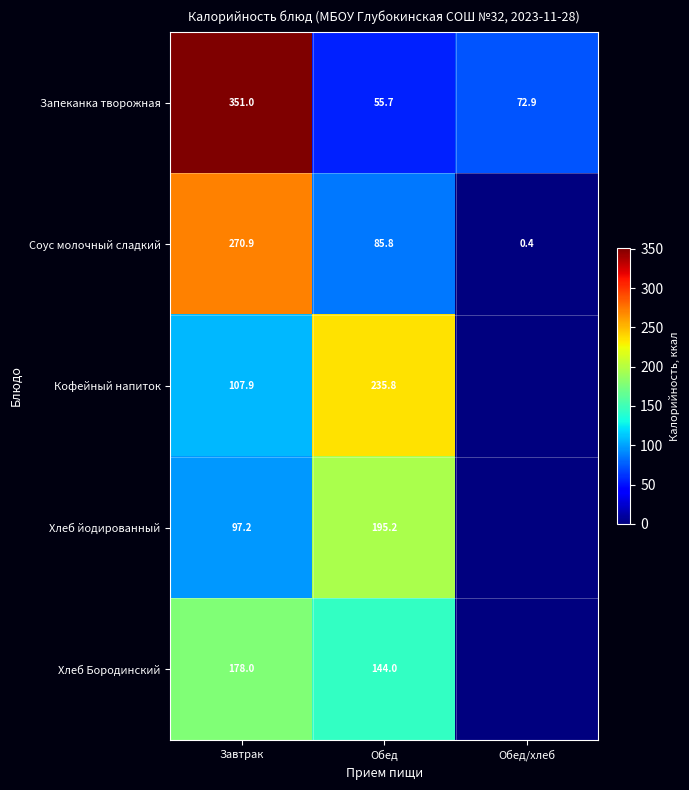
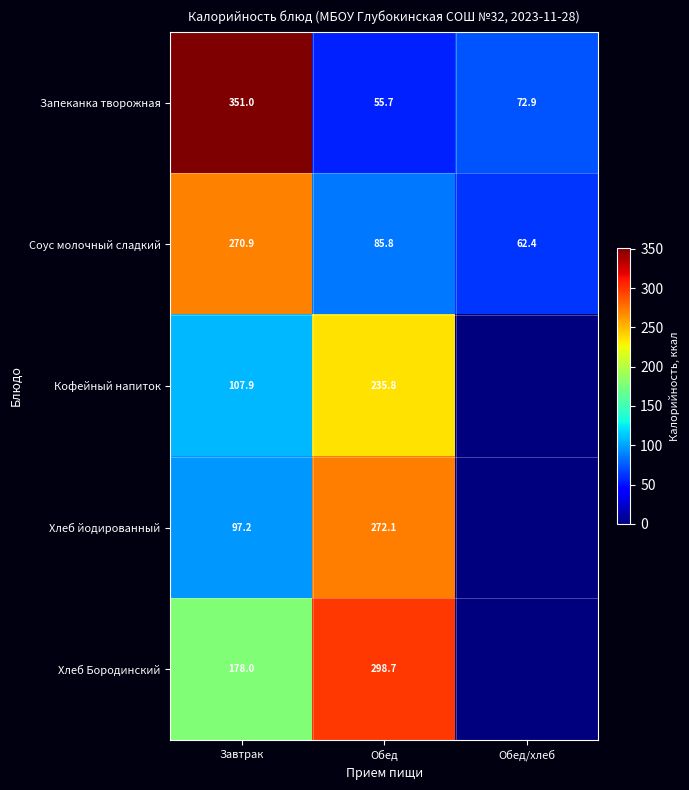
Соус молочный сладкий, Обед/хлеб: 0.4 -> 62.4
Хлеб йодированный, Обед: 195.2 -> 272.1
Хлеб Бородинский, Обед: 144.0 -> 298.7
